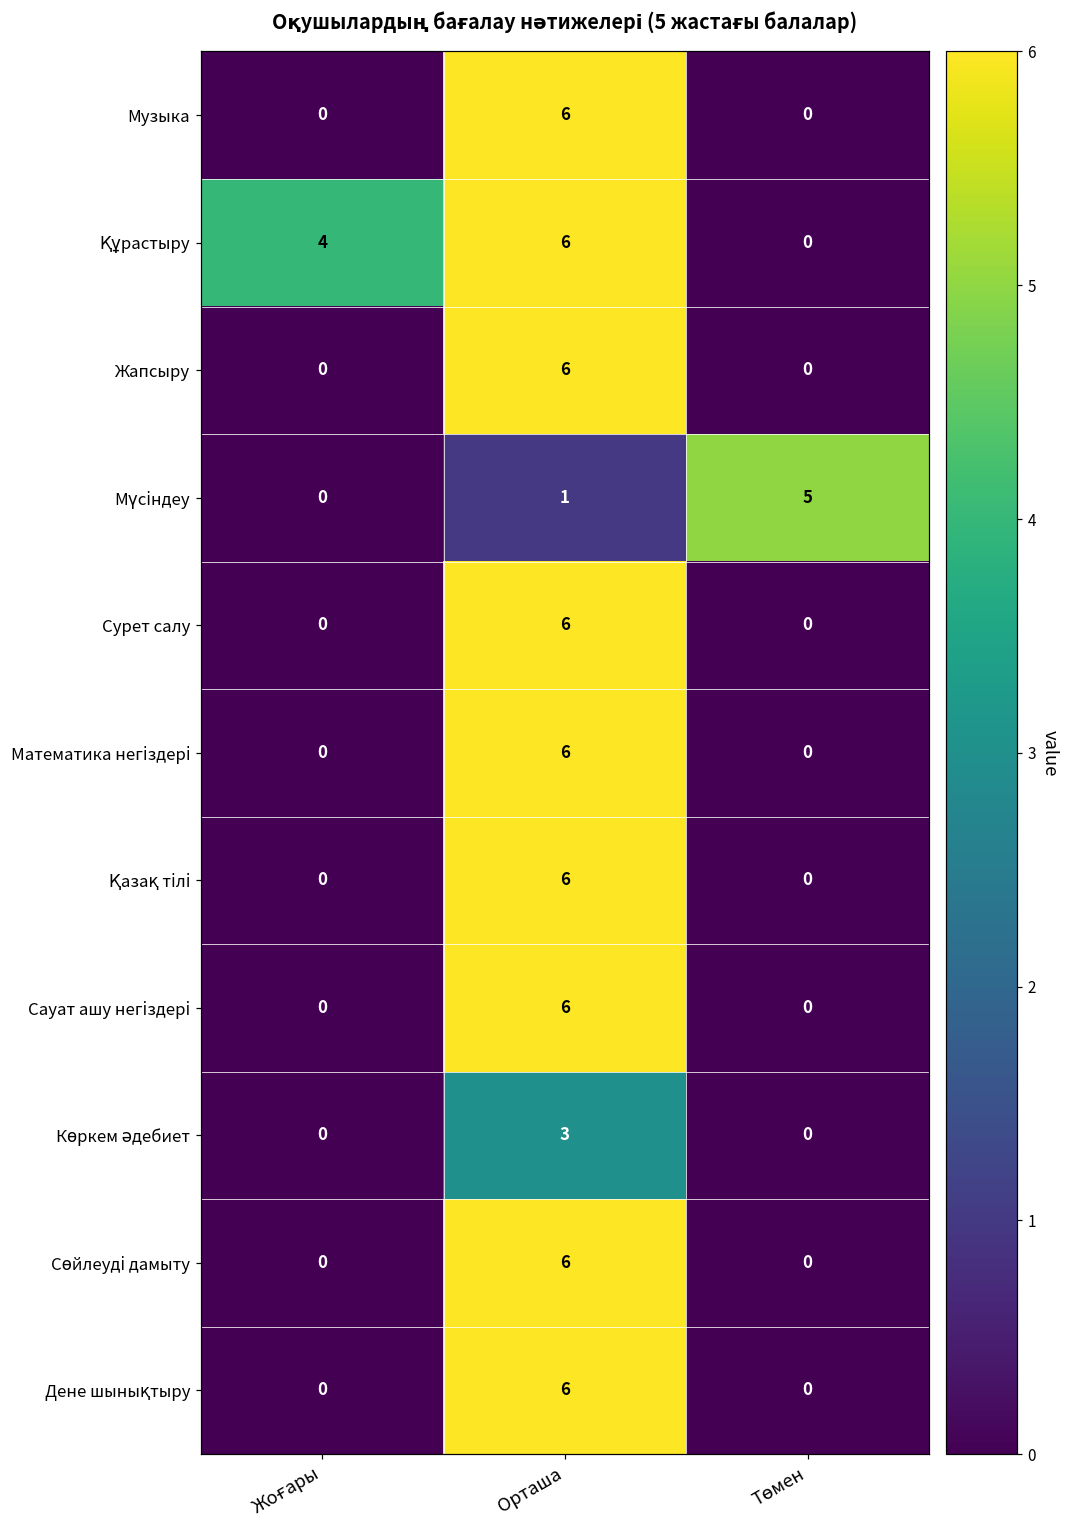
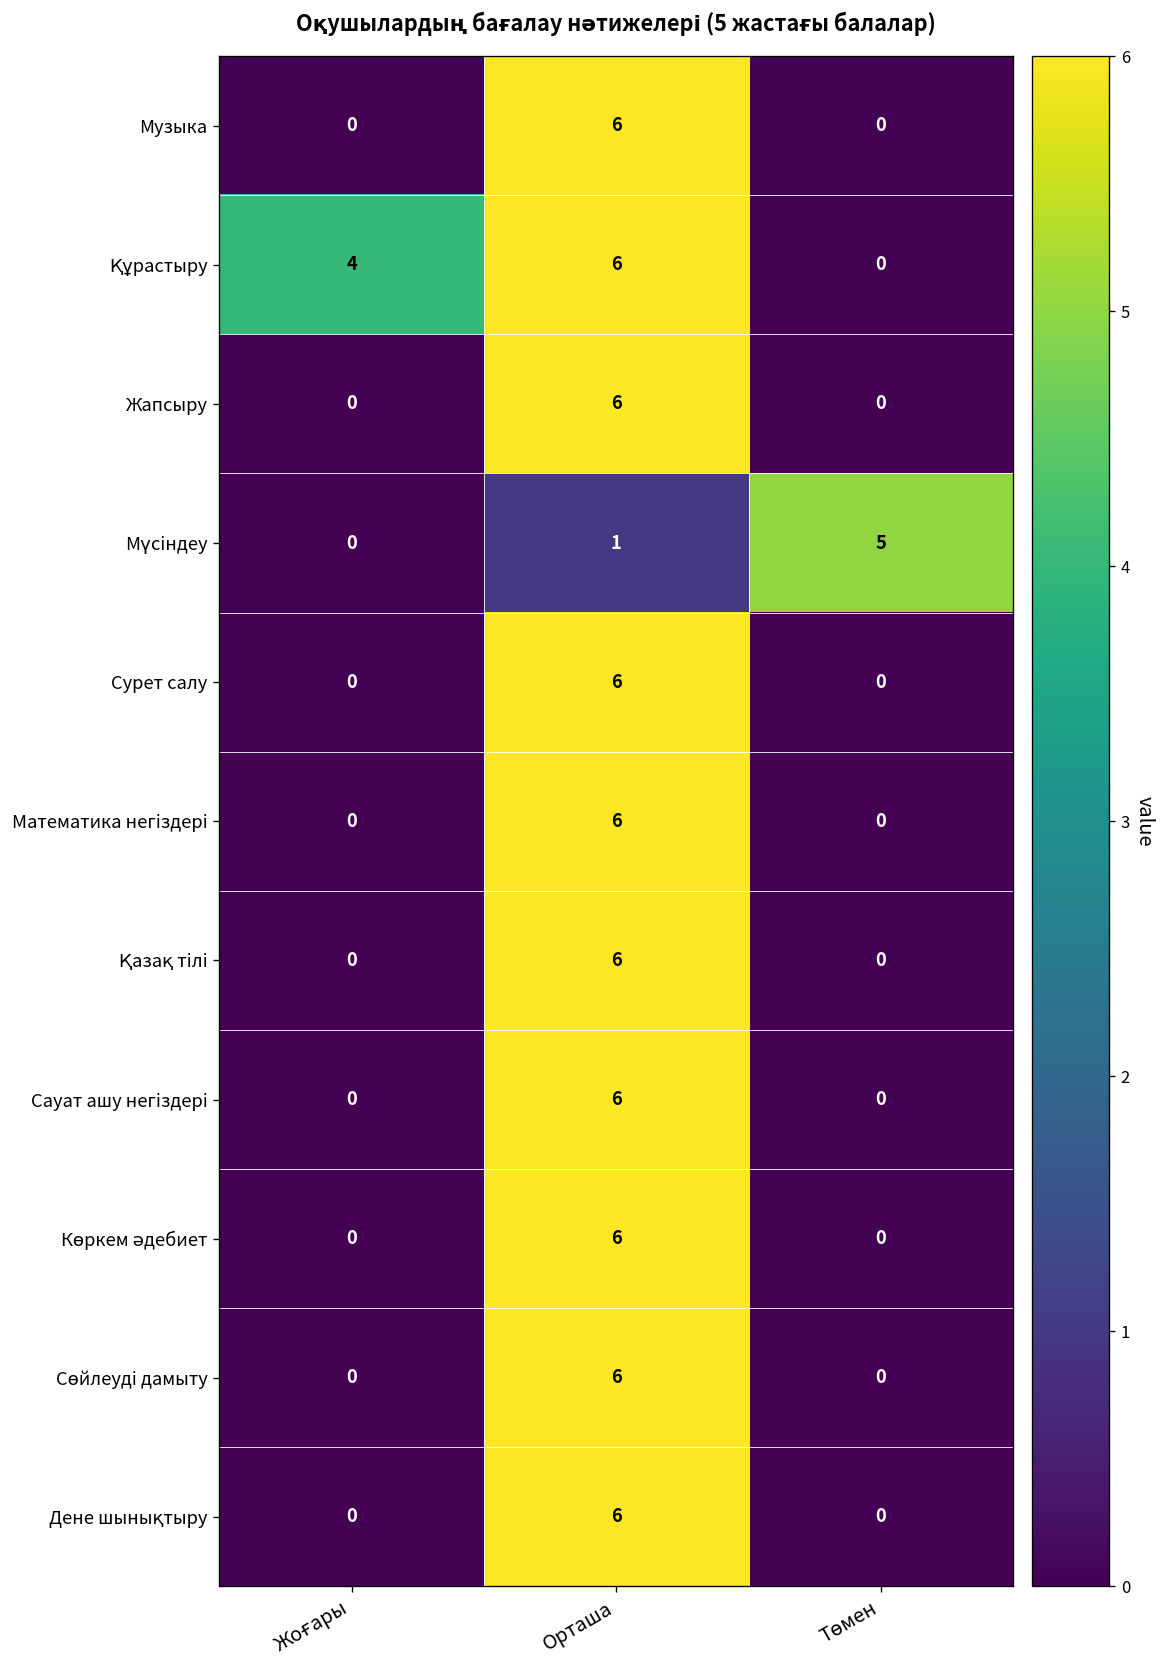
Көркем әдебиет, Орташа: 3 -> 6
